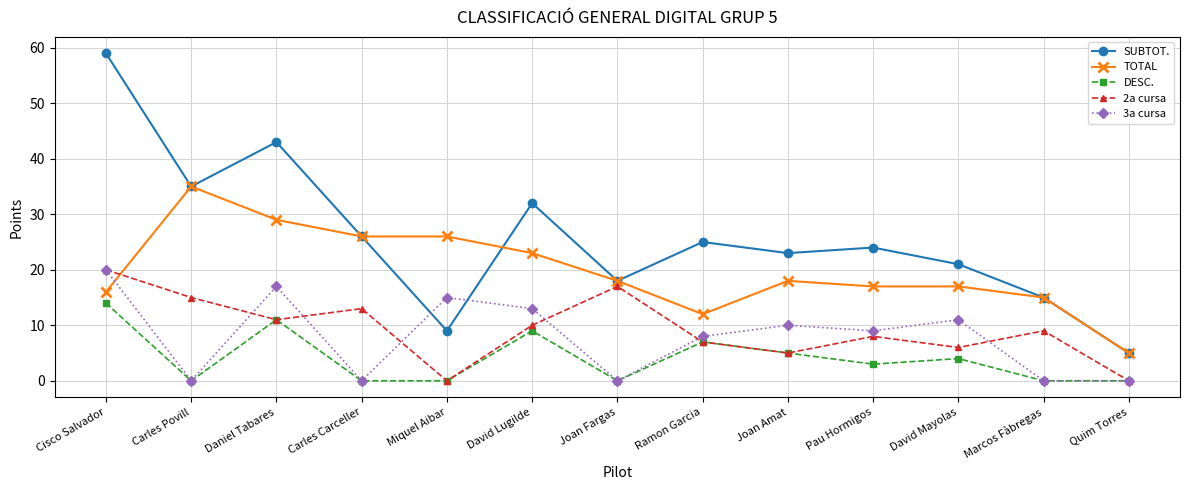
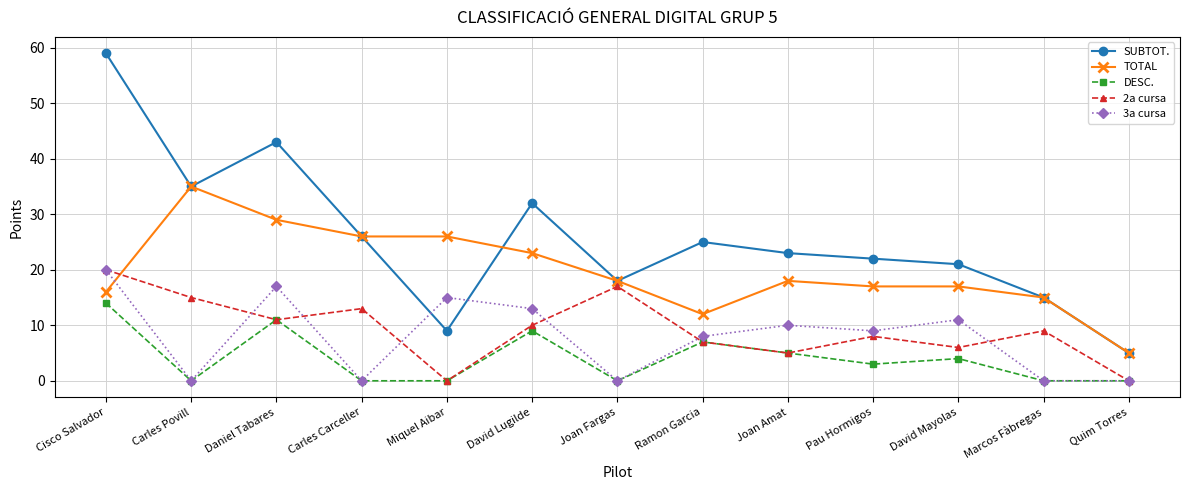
SUBTOT., Pau Hormigos: 24 -> 22
